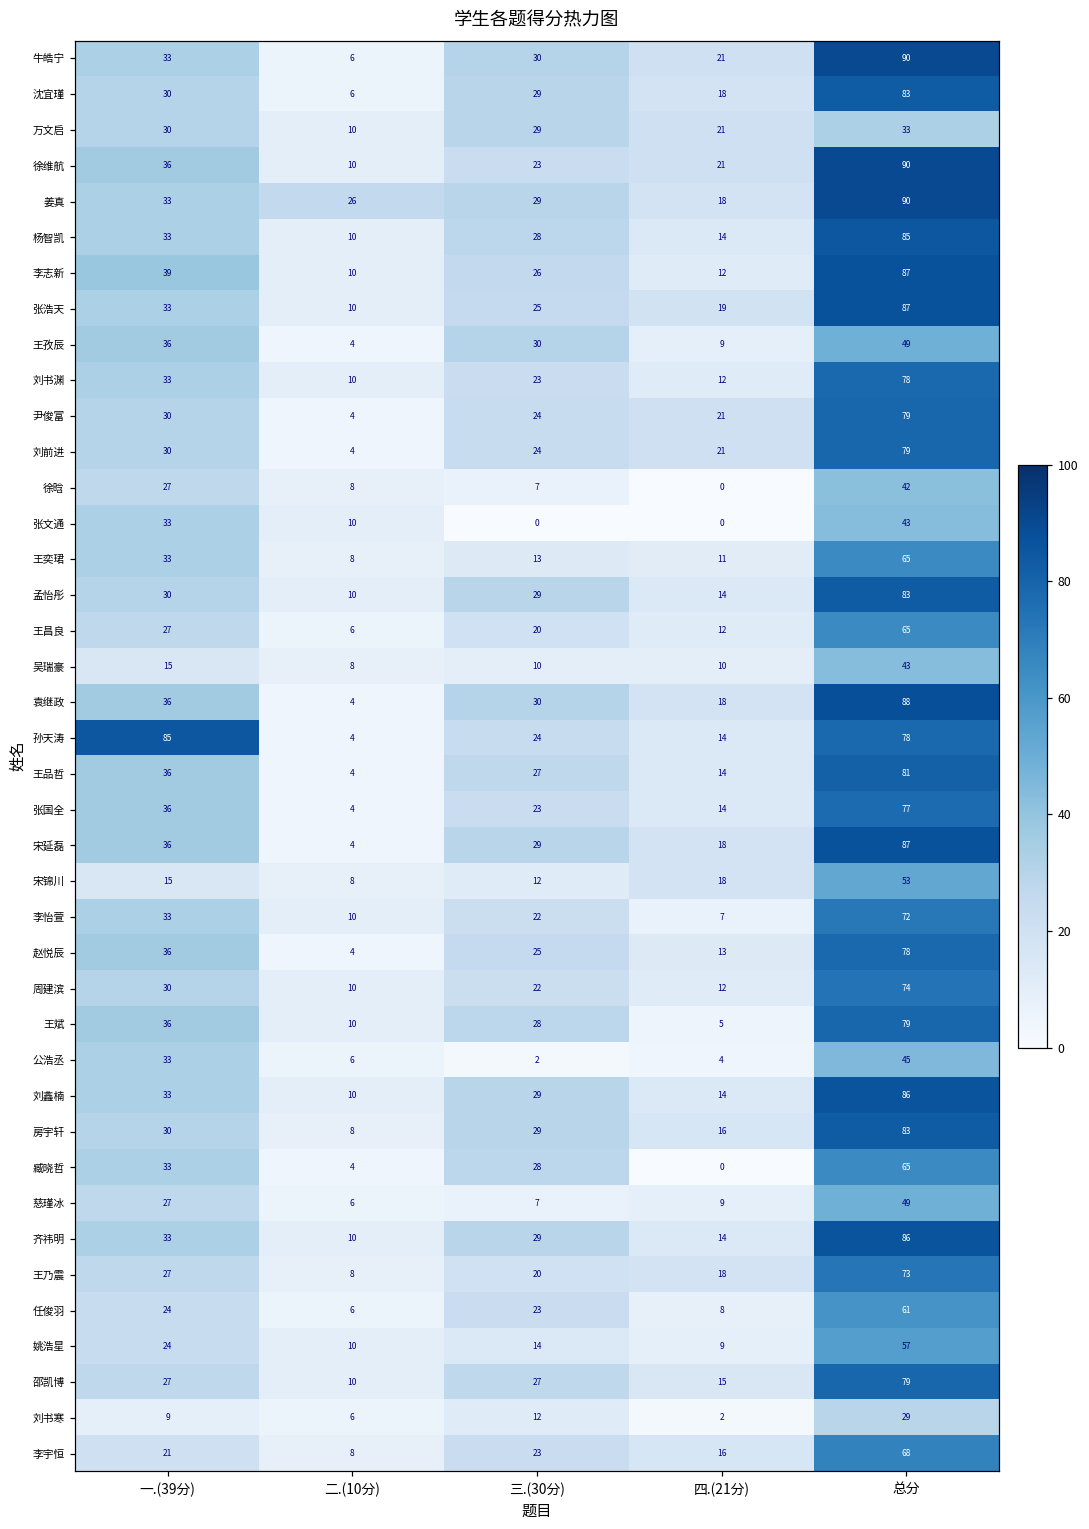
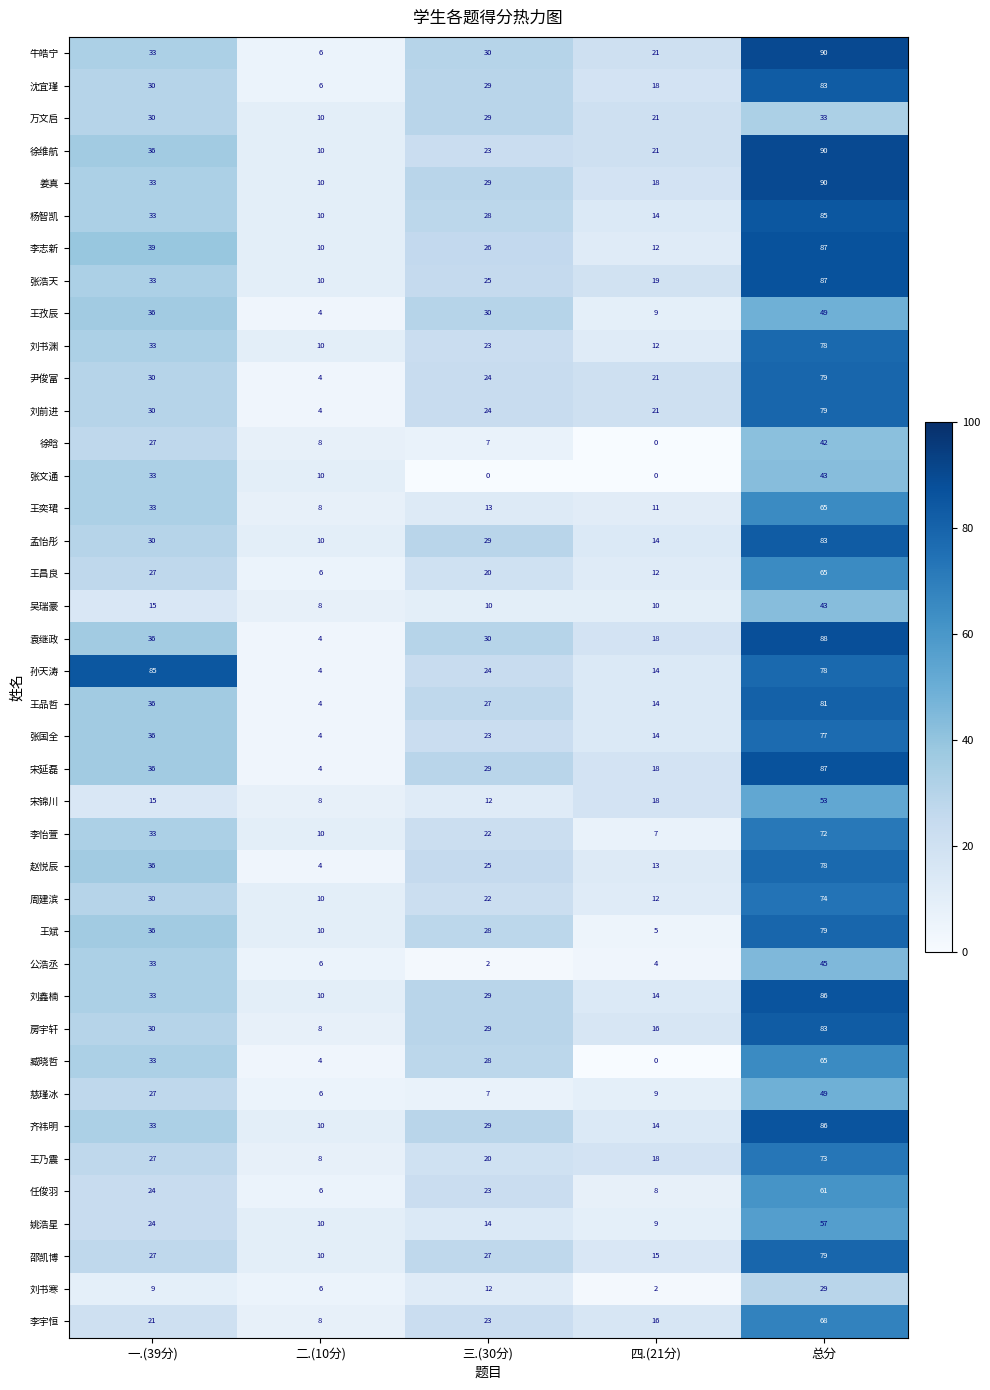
姜真, 二.(10分): 26 -> 10
